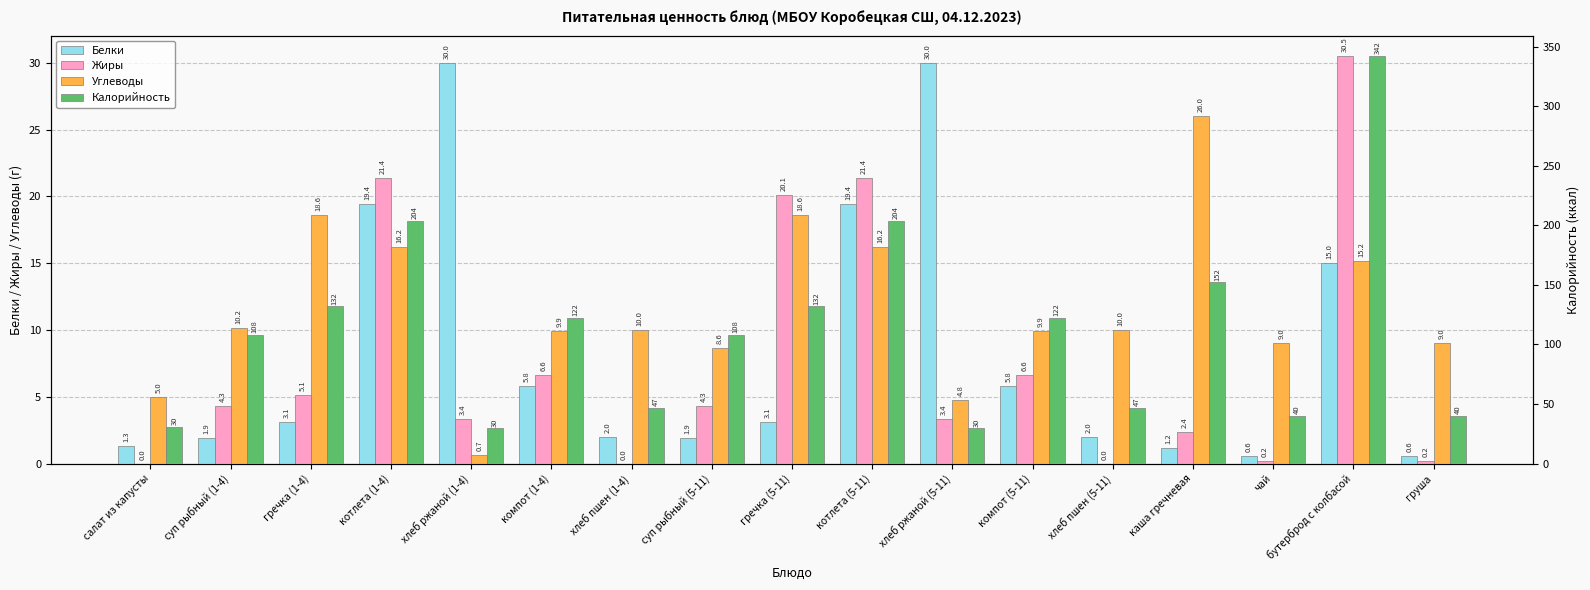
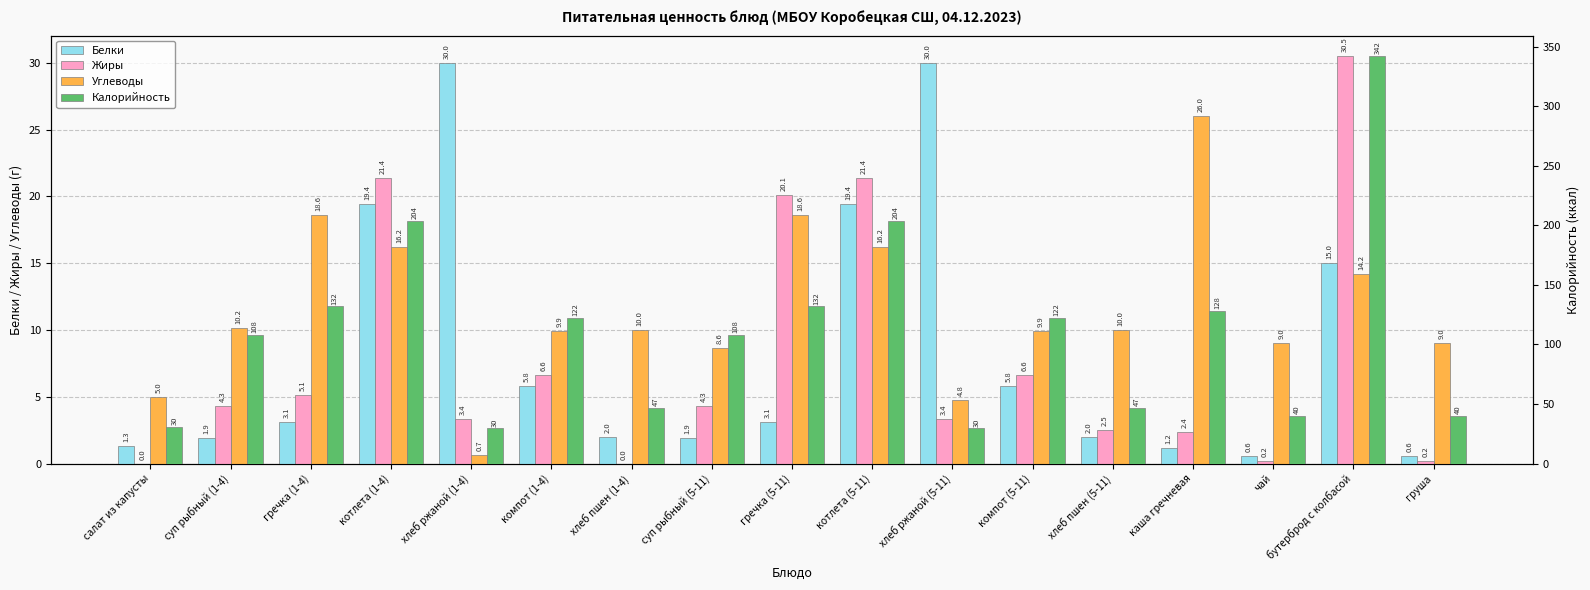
Жиры, хлеб пшен (5-11): 0.0 -> 2.5
Углеводы, бутерброд с колбасой: 15.2 -> 14.2
Калорийность, каша гречневая: 152 -> 128
